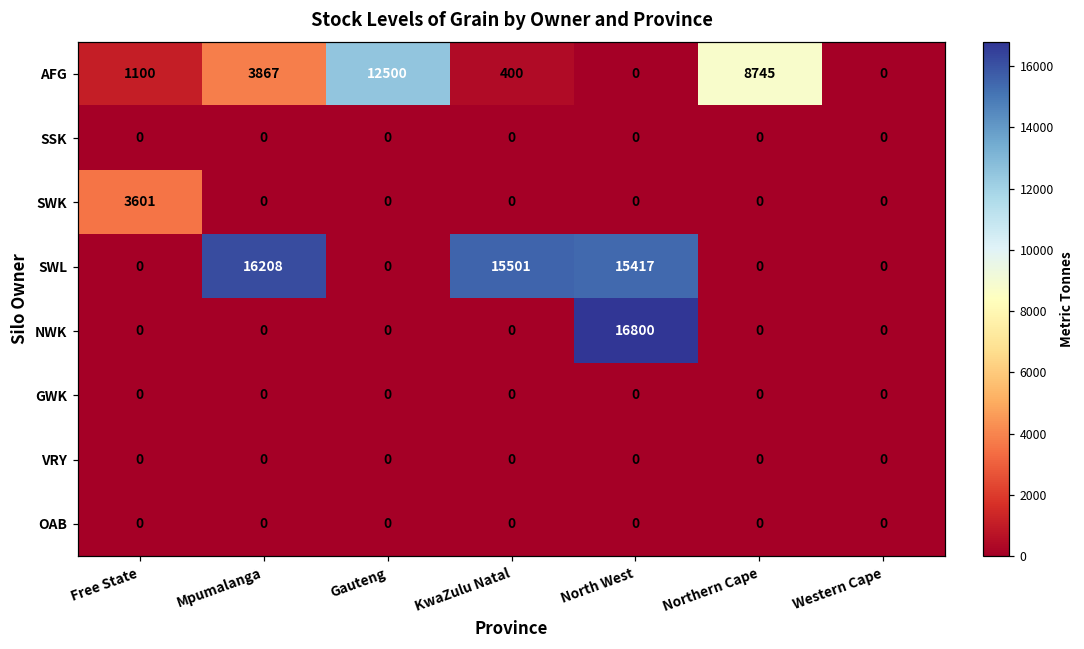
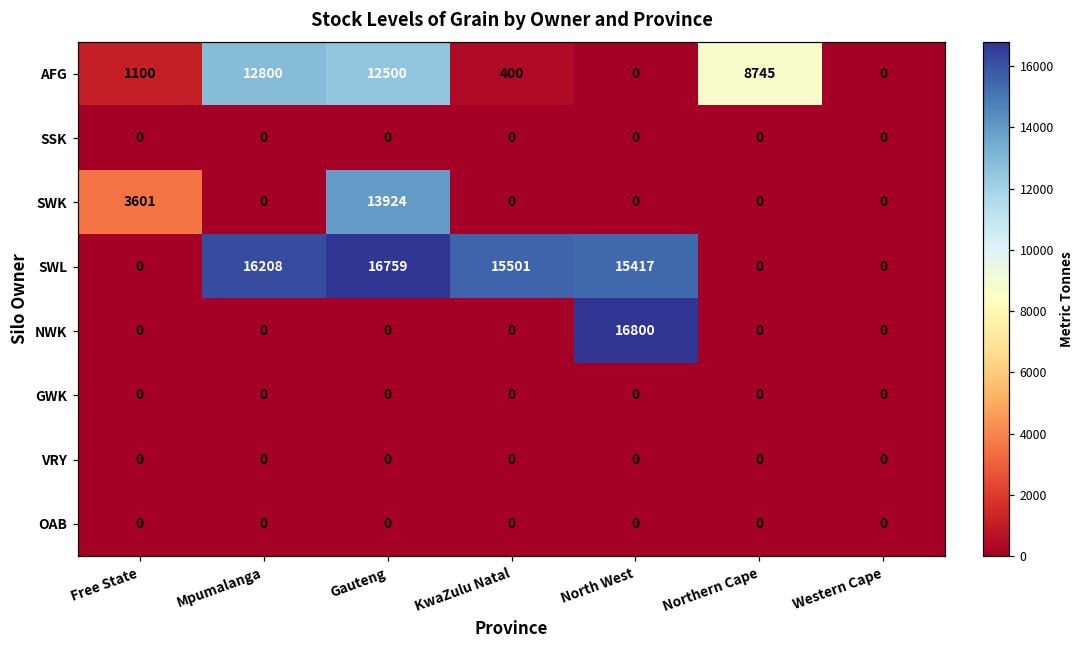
AFG, Mpumalanga: 3867 -> 12800
SWK, Gauteng: 0 -> 13924
SWL, Gauteng: 0 -> 16759
